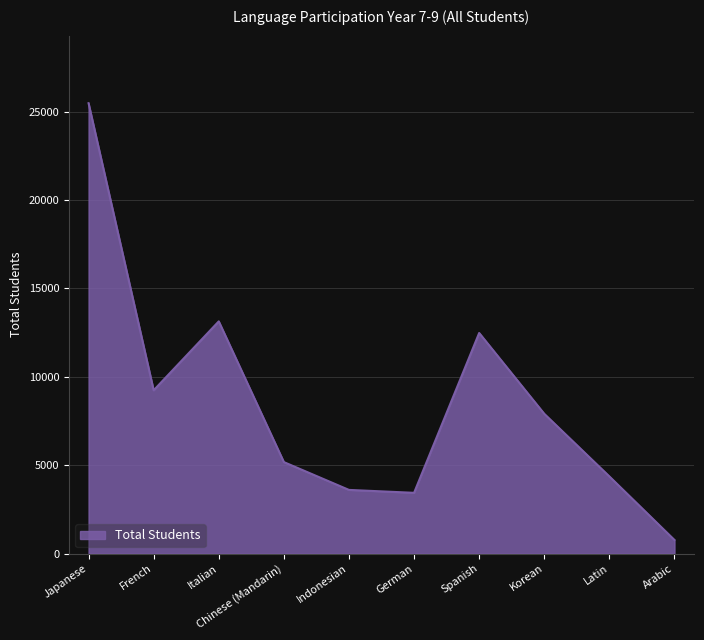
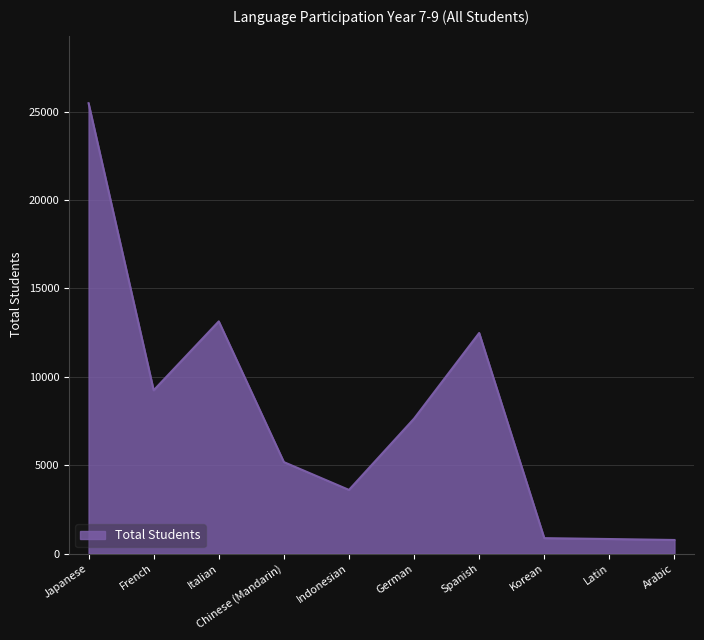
German: 3400 -> 7600
Korean: 7900 -> 900
Latin: 4400 -> 800
